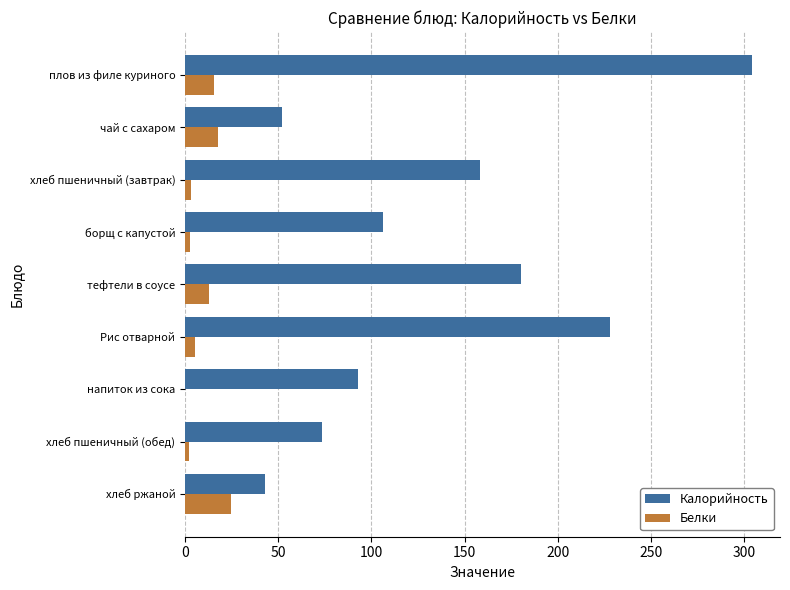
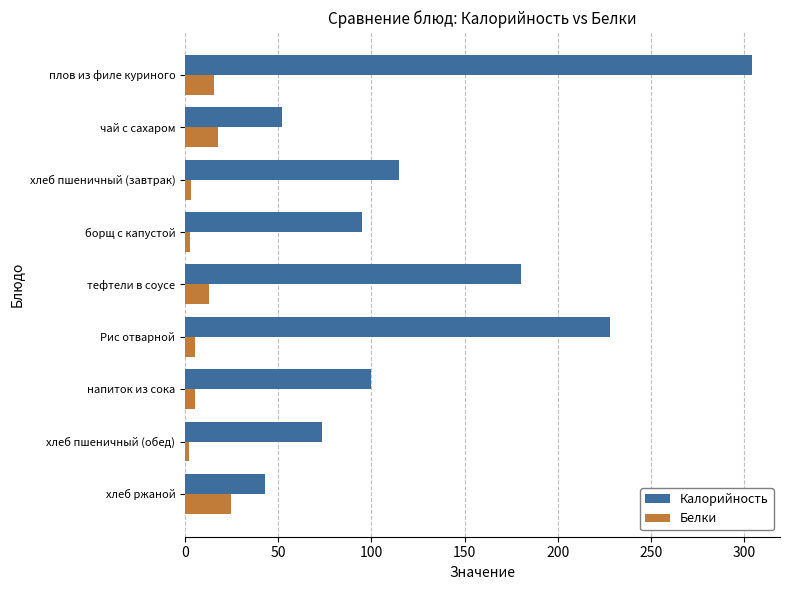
Калорийность, хлеб пшеничный (завтрак): 158 -> 115
Калорийность, борщ с капустой: 106 -> 95
Калорийность, напиток из сока: 93 -> 100
Белки, напиток из сока: 0 -> 5
